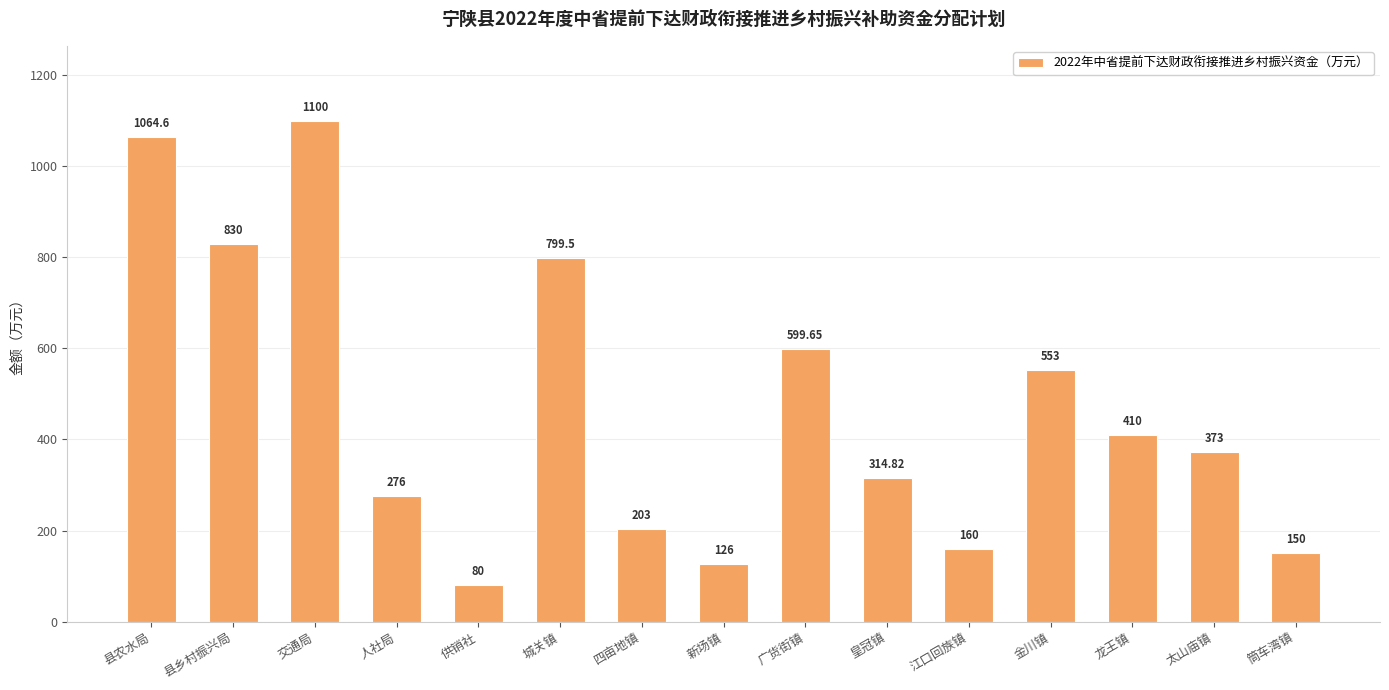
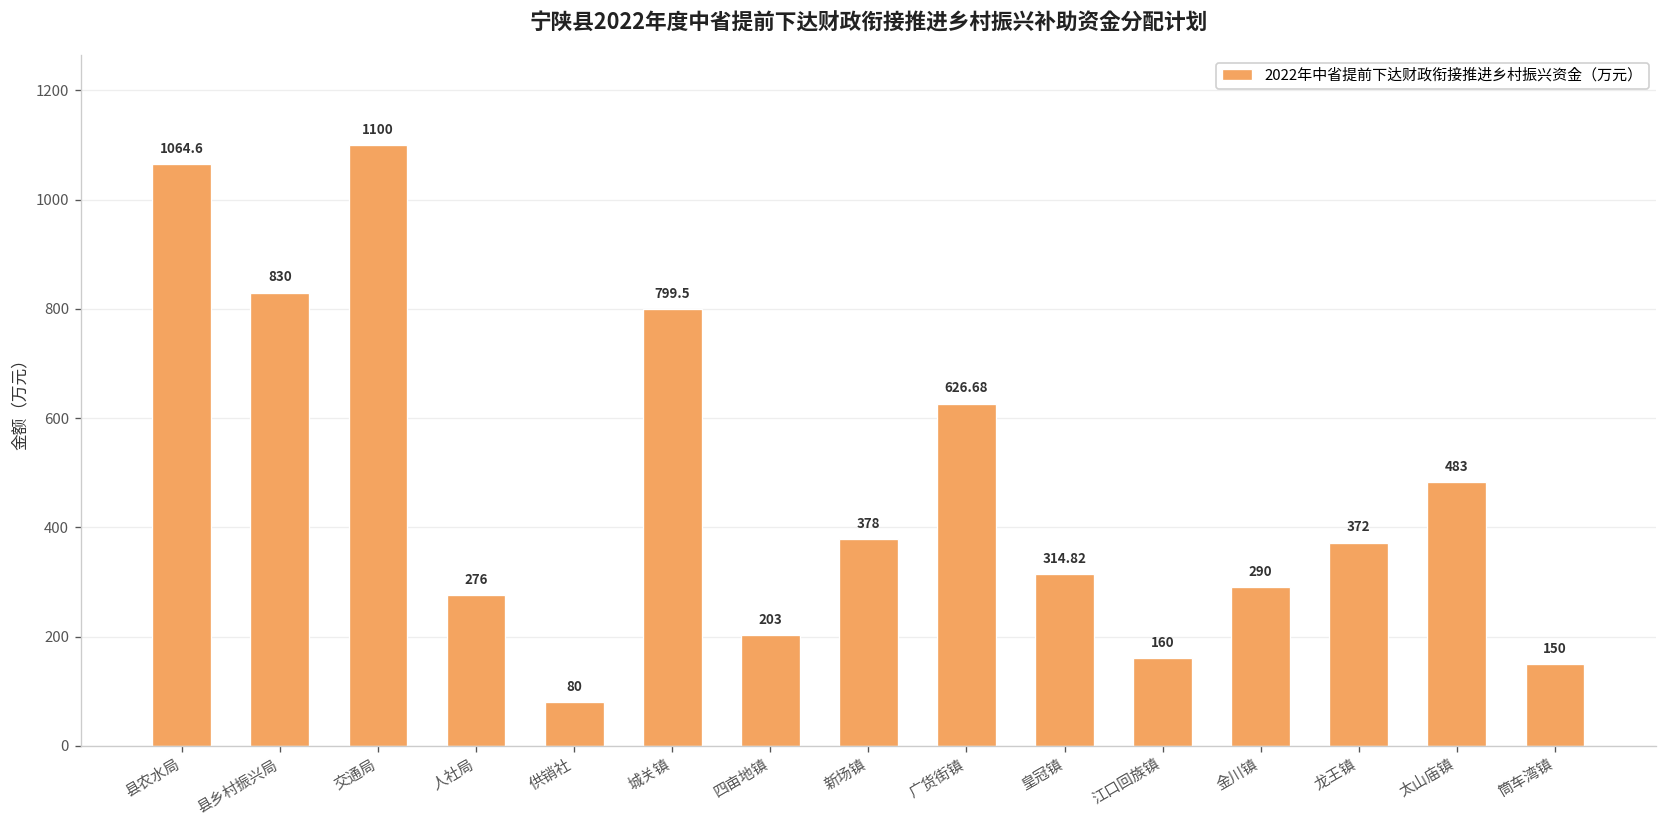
新场镇: 126 -> 378
广货街镇: 599.65 -> 626.68
金川镇: 553 -> 290
龙王镇: 410 -> 372
太山庙镇: 373 -> 483
